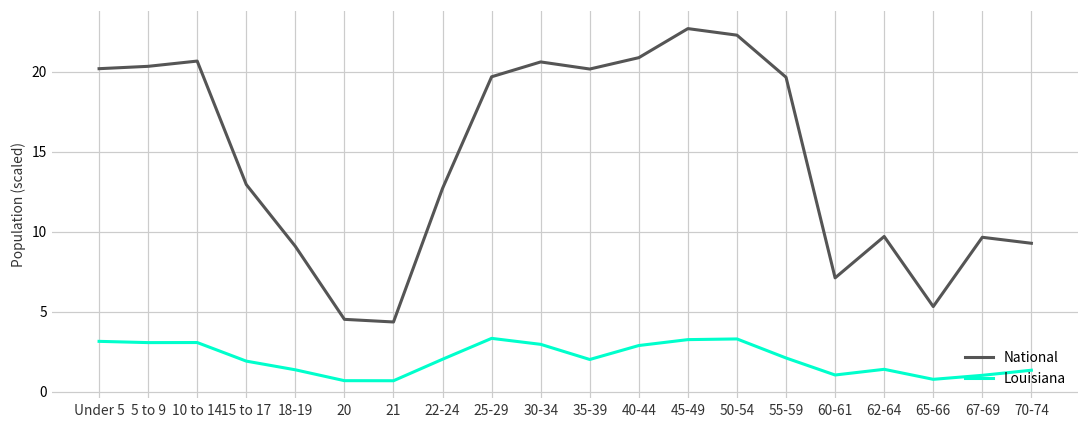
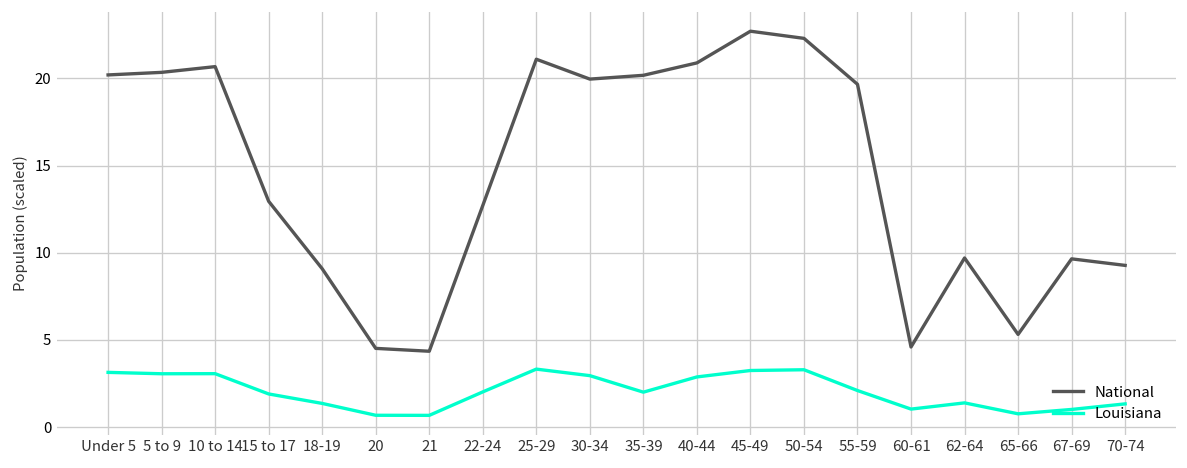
National, 25-29: 19.7 -> 21.1
National, 30-34: 20.6 -> 20.0
National, 60-61: 7.1 -> 4.6
